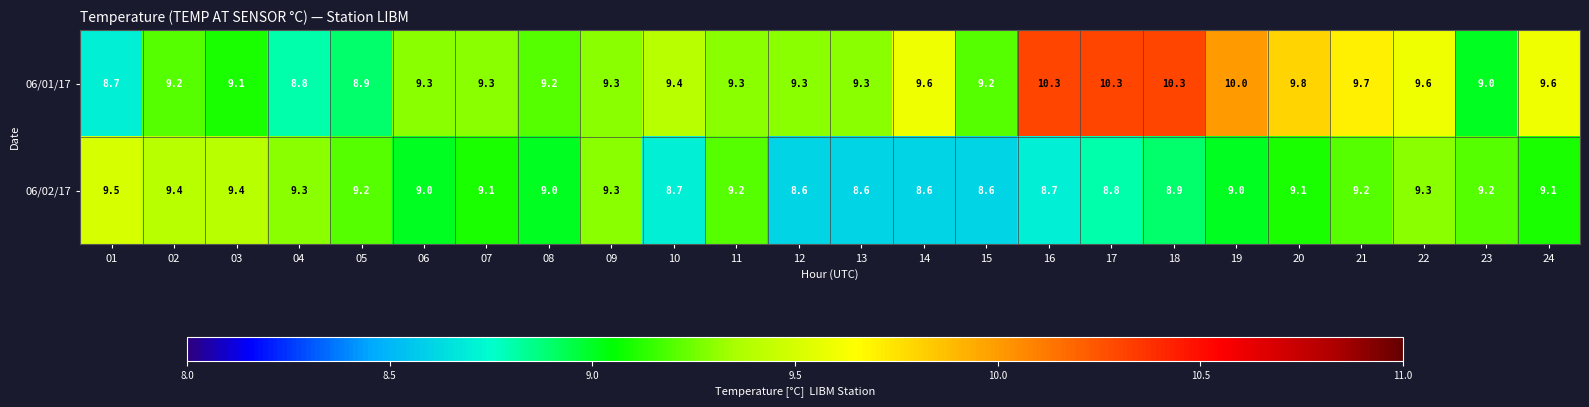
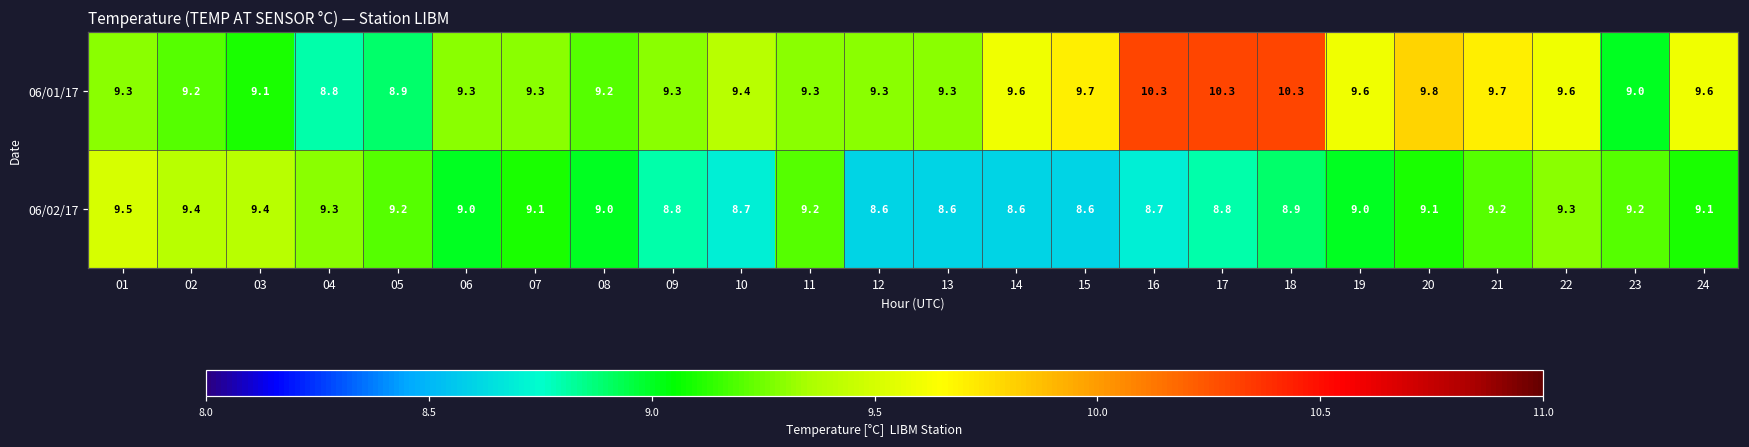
06/01/17, 01: 8.7 -> 9.3
06/01/17, 15: 9.2 -> 9.7
06/01/17, 19: 10.0 -> 9.6
06/02/17, 09: 9.3 -> 8.8
